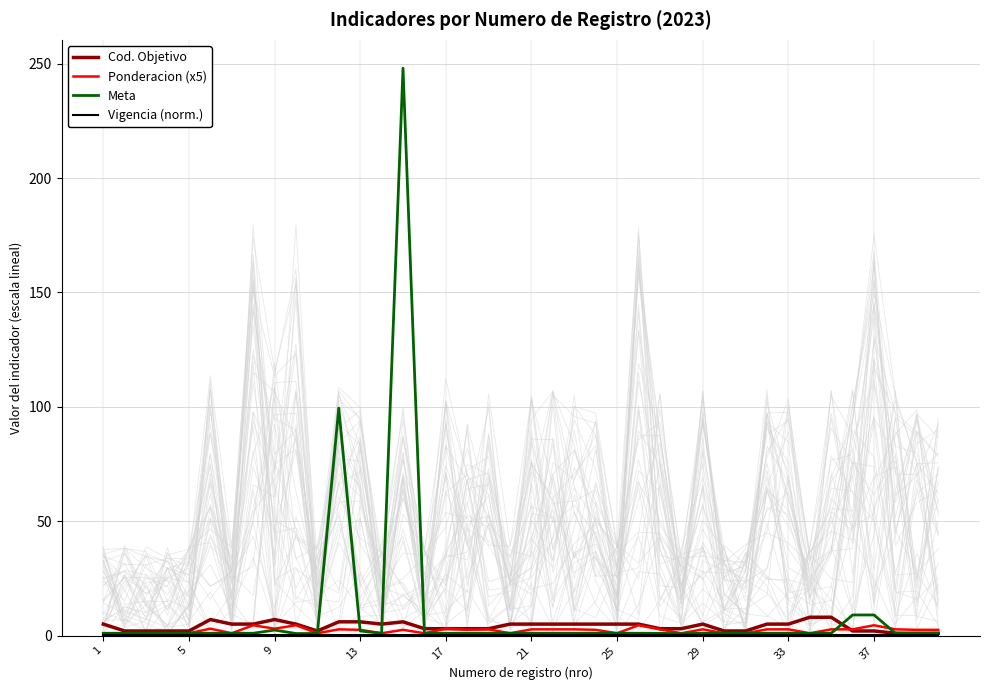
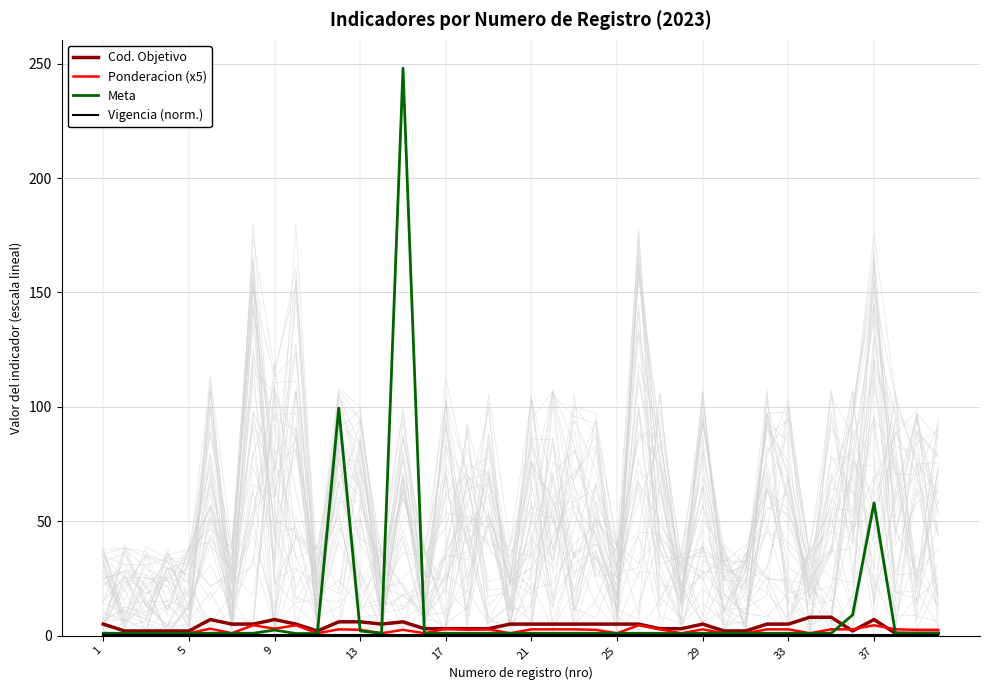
Cod. Objetivo, 37: 2 -> 7
Meta, 37: 9 -> 58
